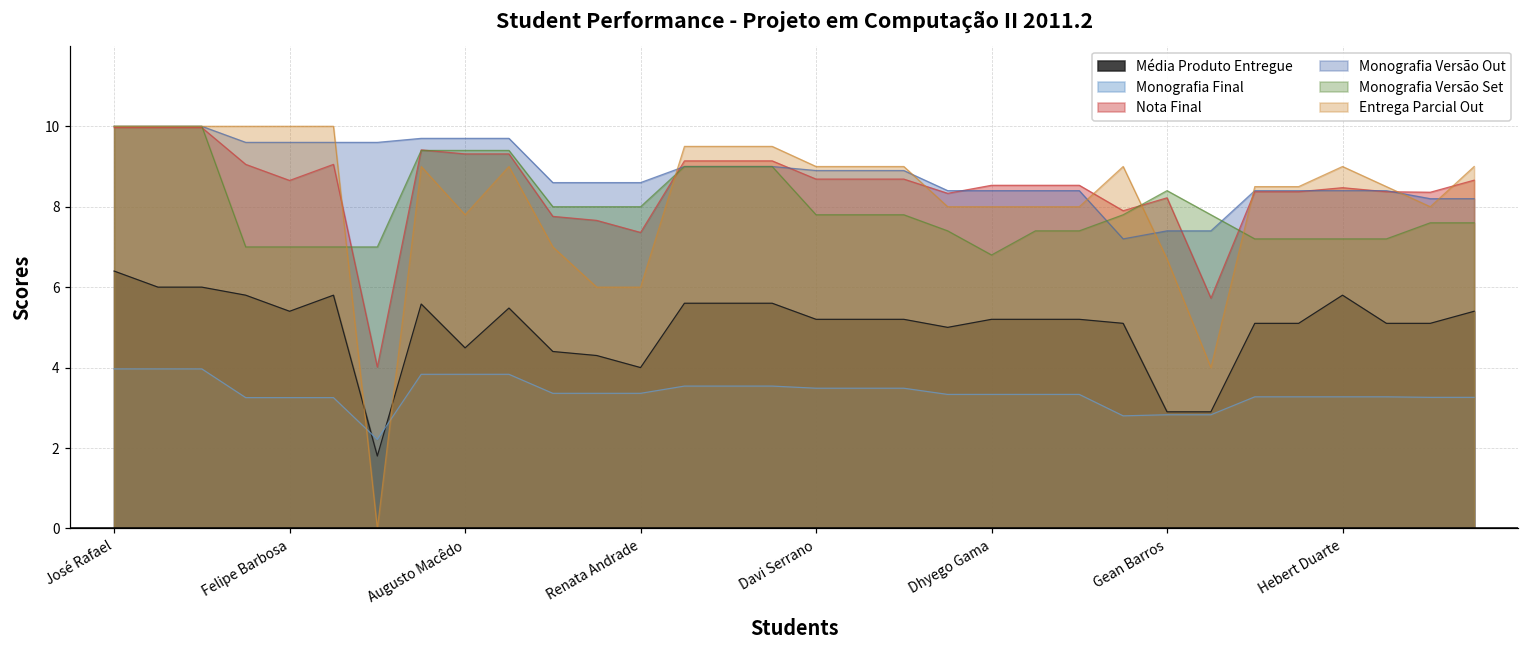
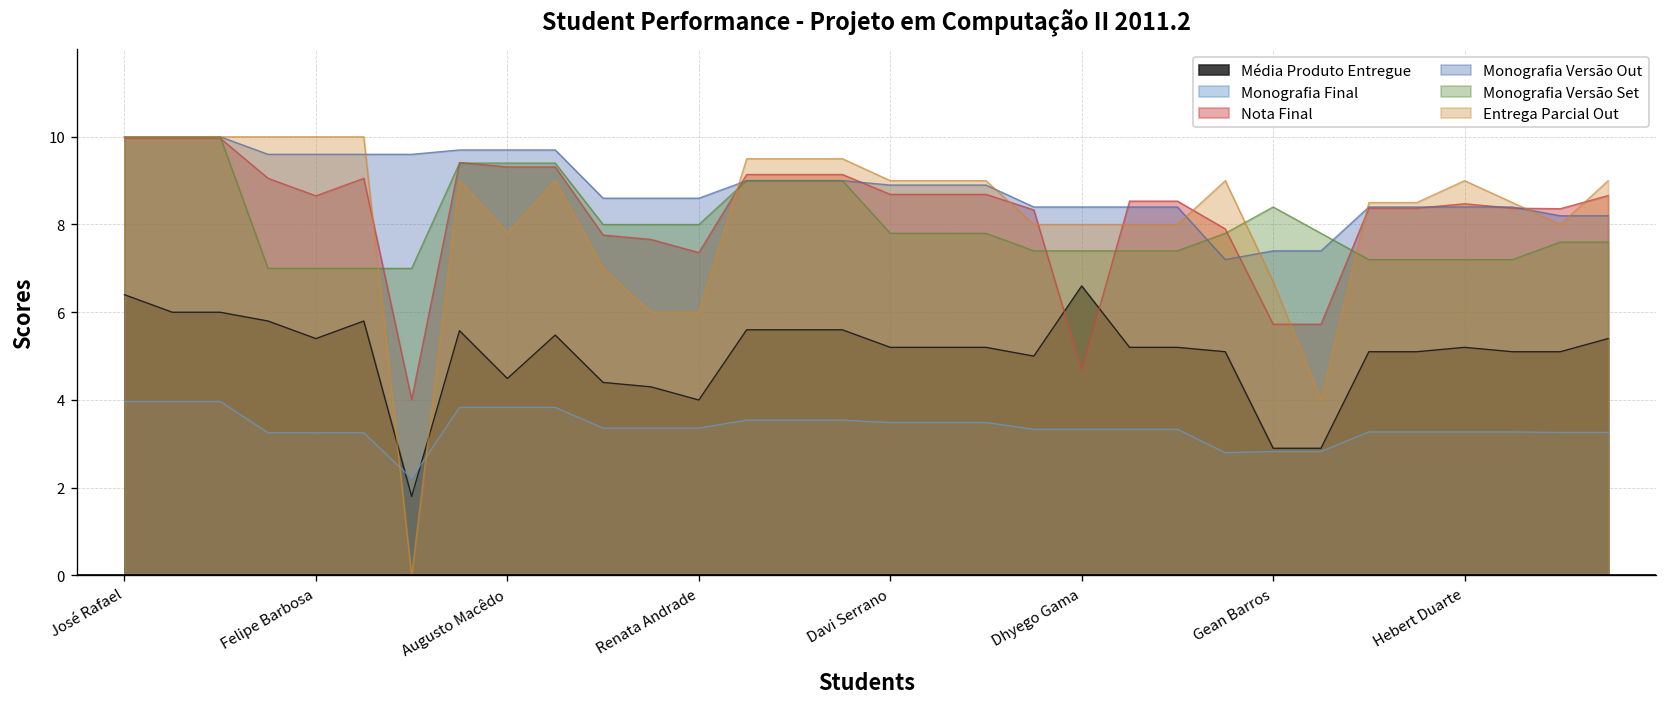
Média Produto Entregue, Dhyego Gama: 5.2 -> 6.6
Nota Final, Dhyego Gama: 8.5 -> 4.7
Monografia Versão Set, Dhyego Gama: 6.8 -> 7.4
Nota Final, Gean Barros: 8.2 -> 5.7
Média Produto Entregue, Hebert Duarte: 5.8 -> 5.2
